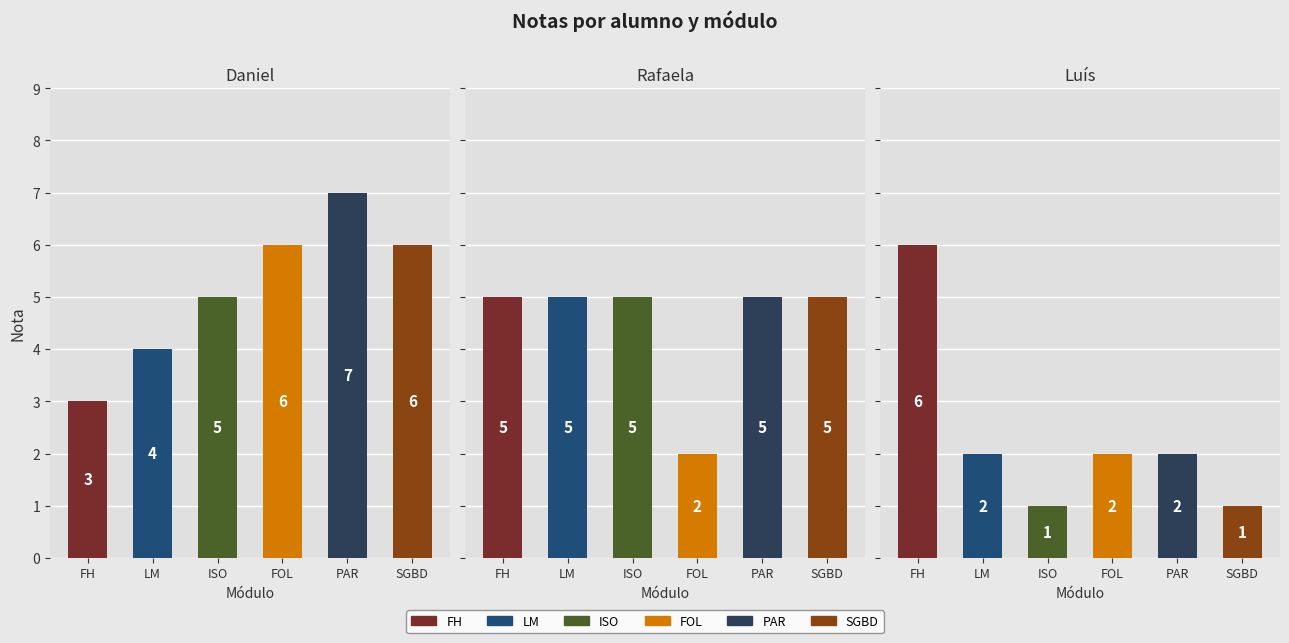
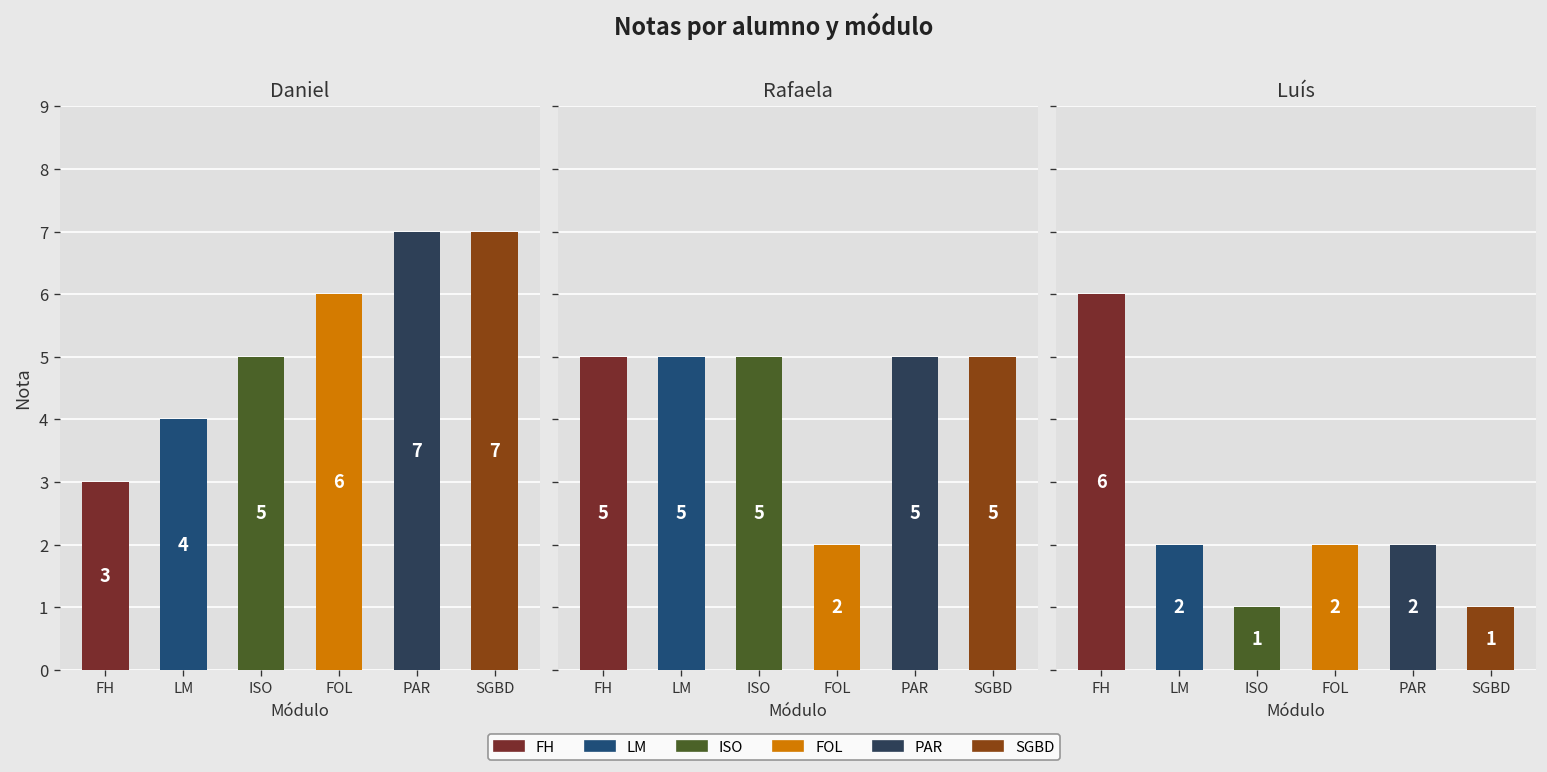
Daniel, SGBD: 6 -> 7
